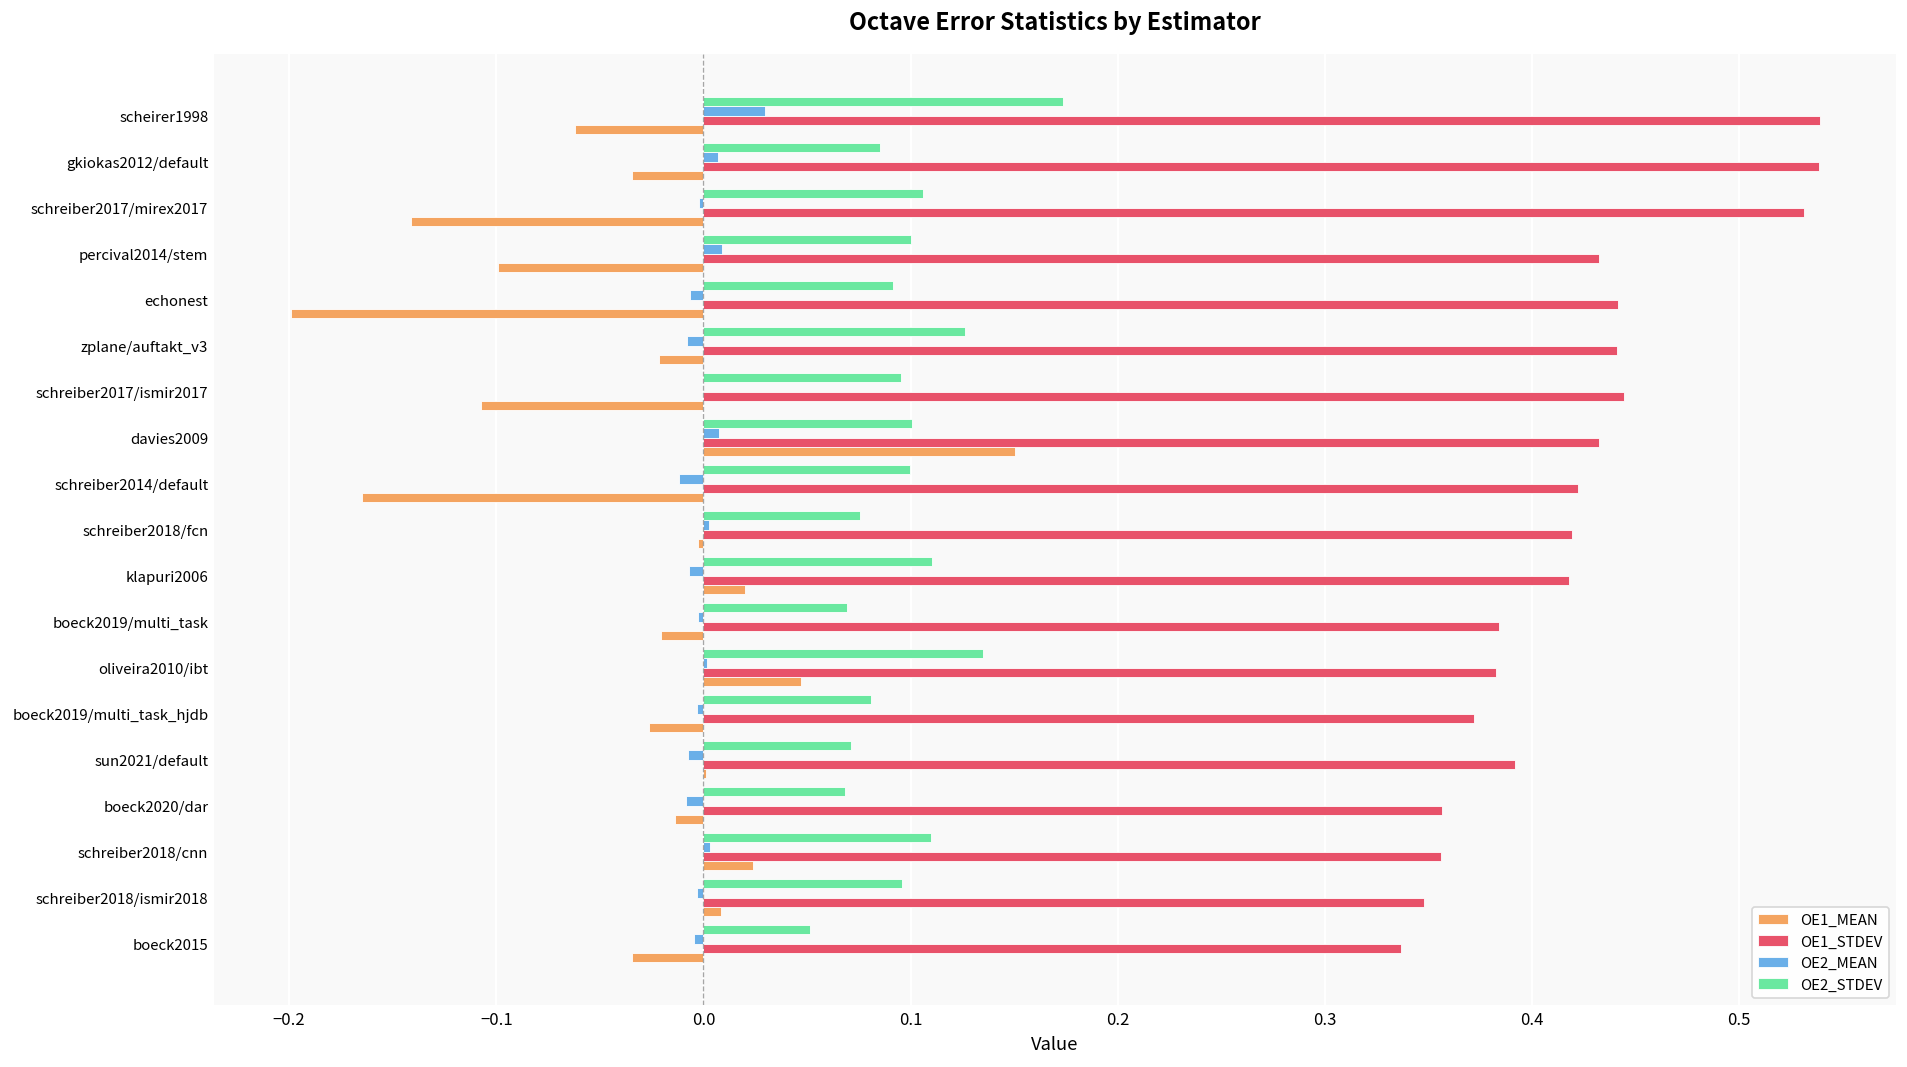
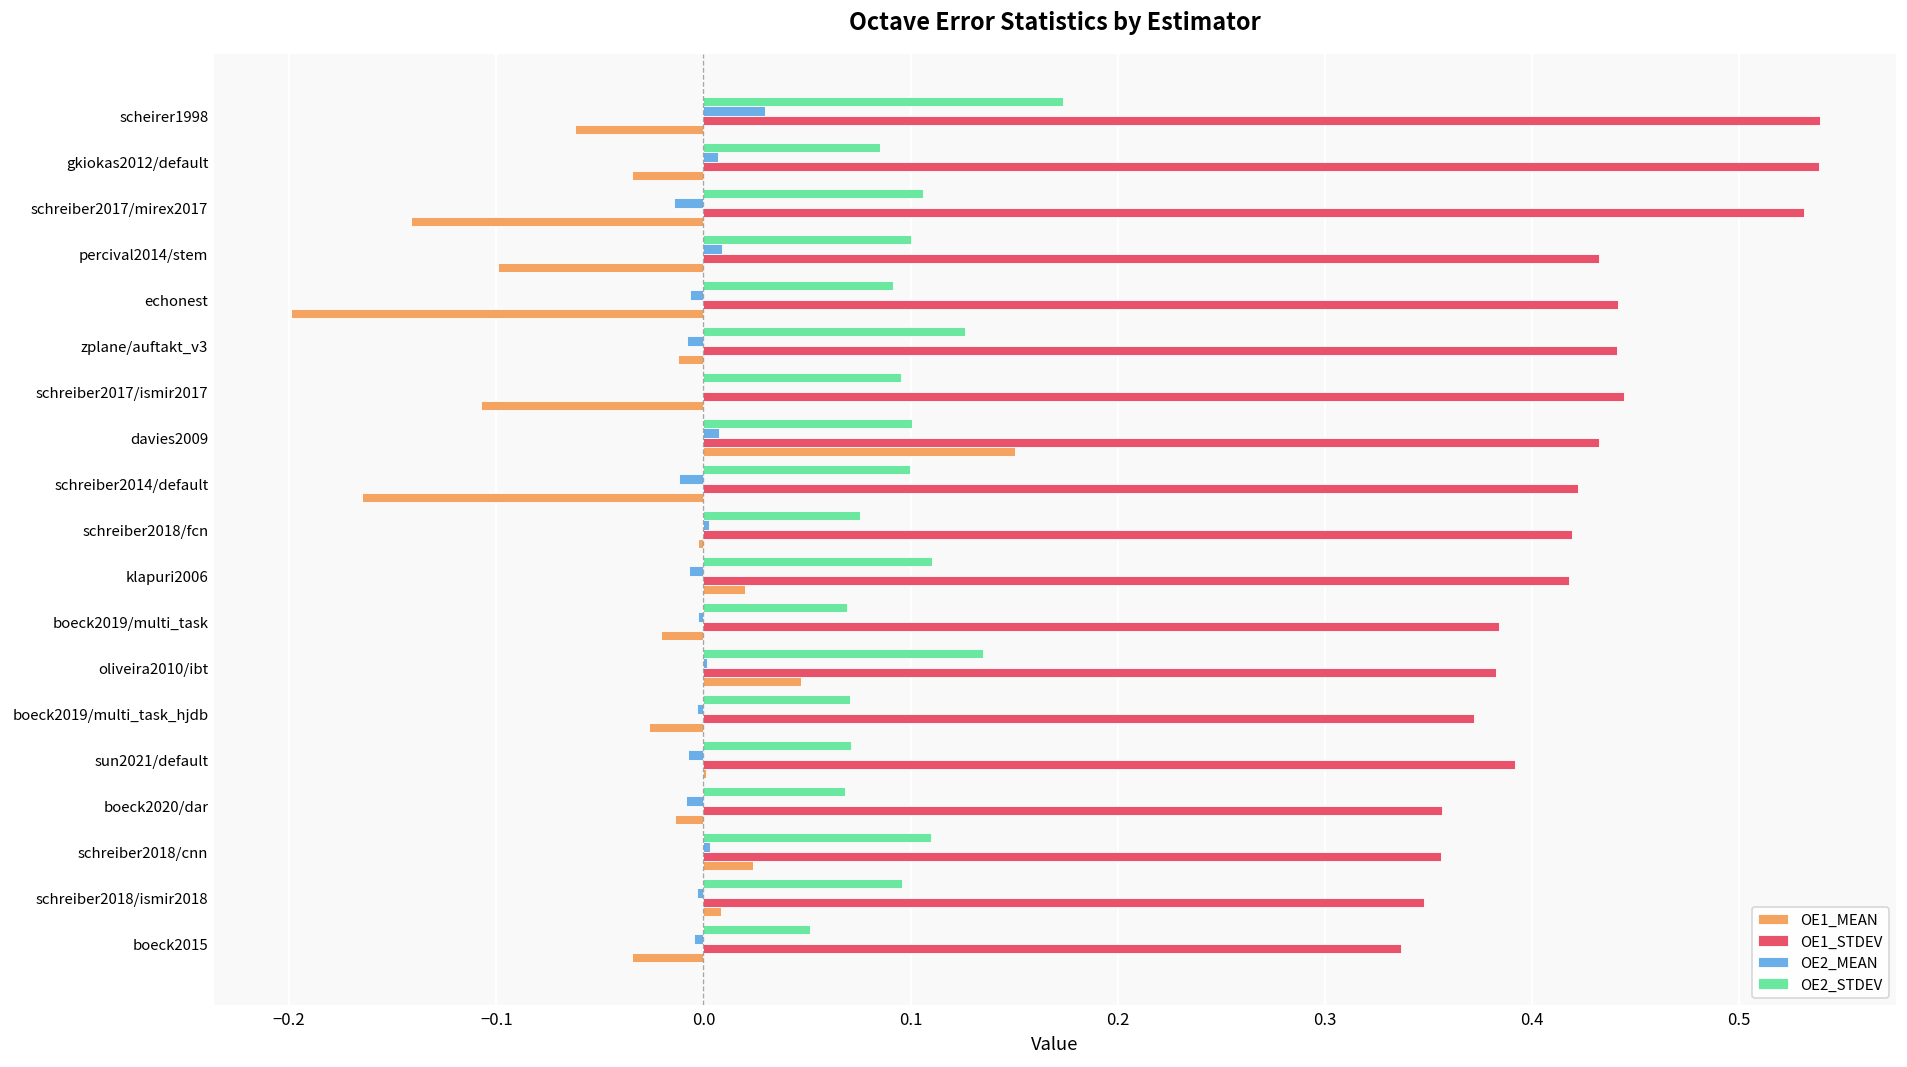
OE2_MEAN, schreiber2017/mirex2017: -0.002 -> -0.014
OE1_MEAN, zplane/auftakt_v3: -0.021 -> -0.012
OE2_STDEV, boeck2019/multi_task_hjdb: 0.081 -> 0.071
